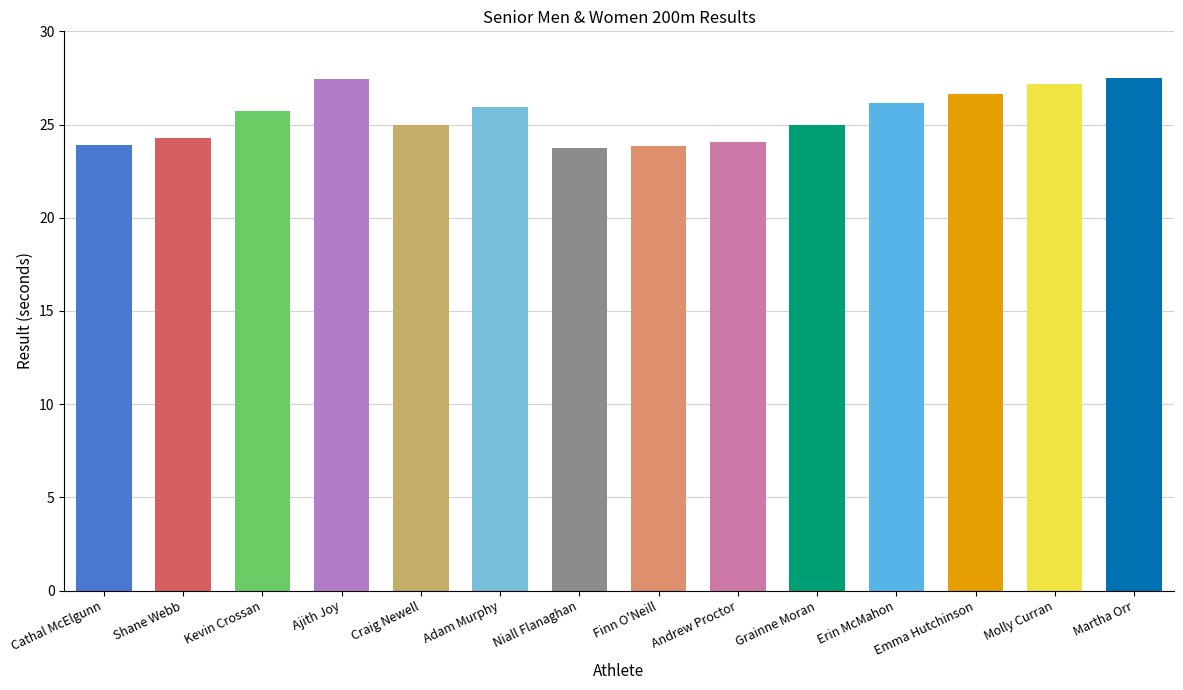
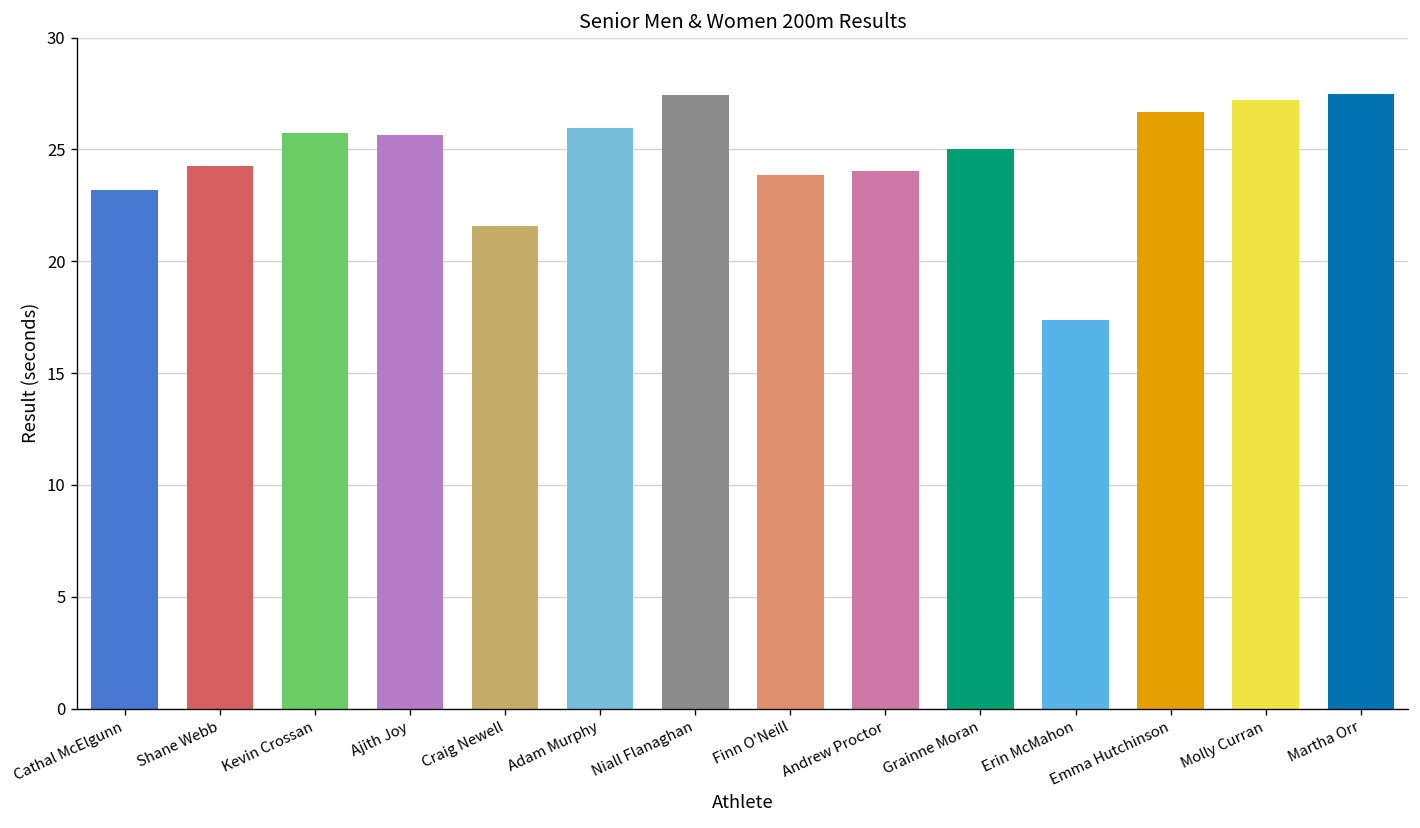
Cathal McElgunn: 23.9 -> 23.2
Ajith Joy: 27.4 -> 25.6
Craig Newell: 25.0 -> 21.6
Niall Flanaghan: 23.7 -> 27.4
Erin McMahon: 26.2 -> 17.4
